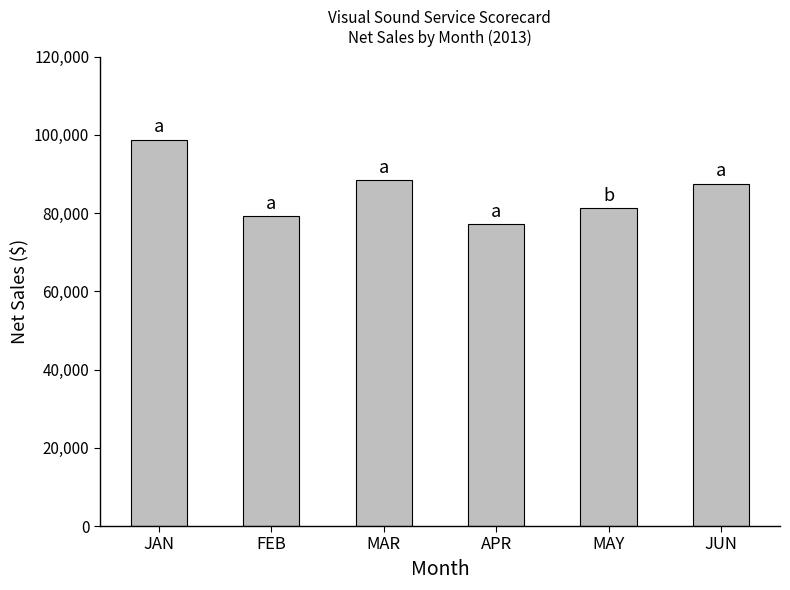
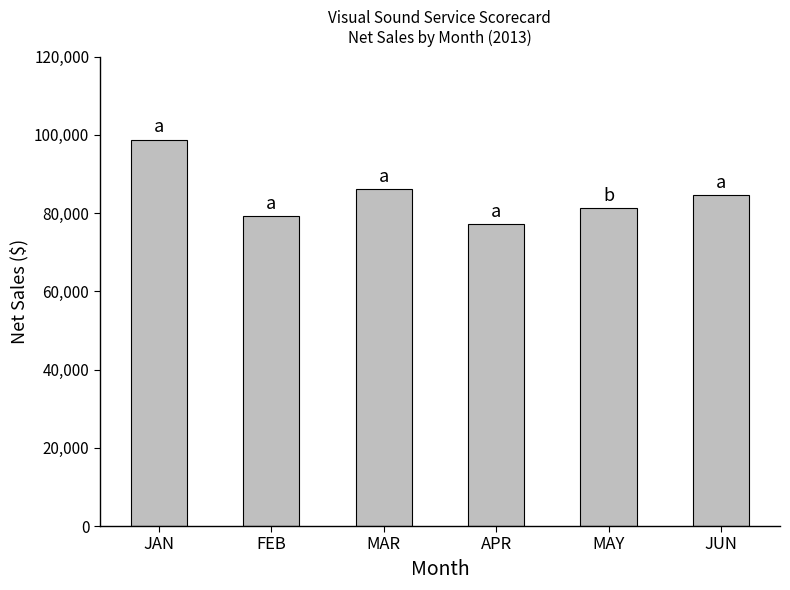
MAR: 88,000 -> 86,000
JUN: 88,000 -> 85,000
